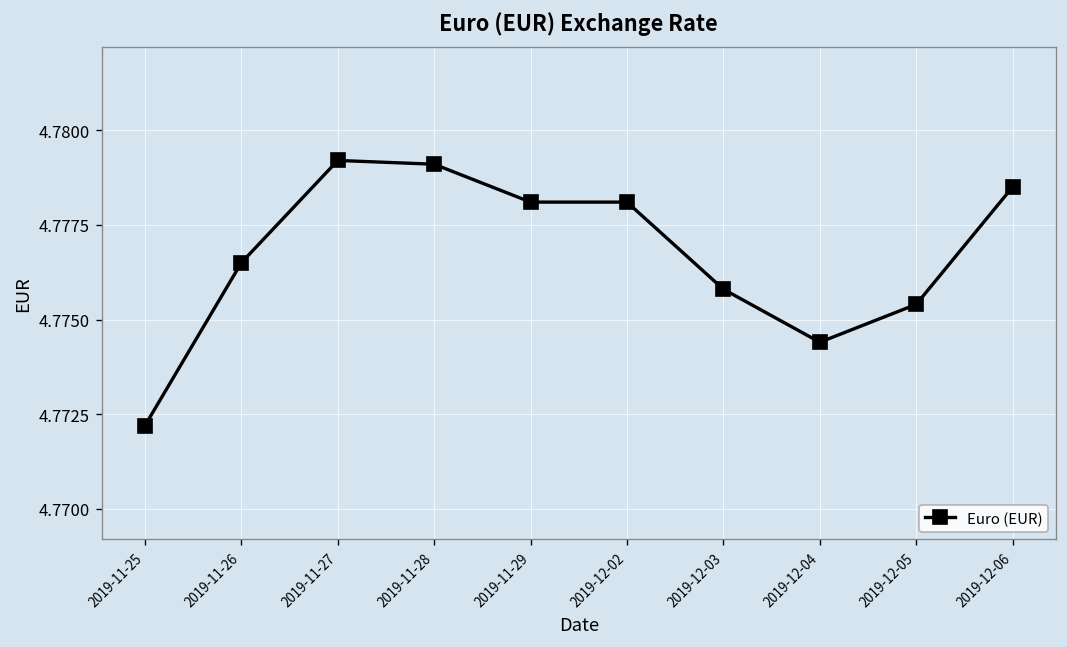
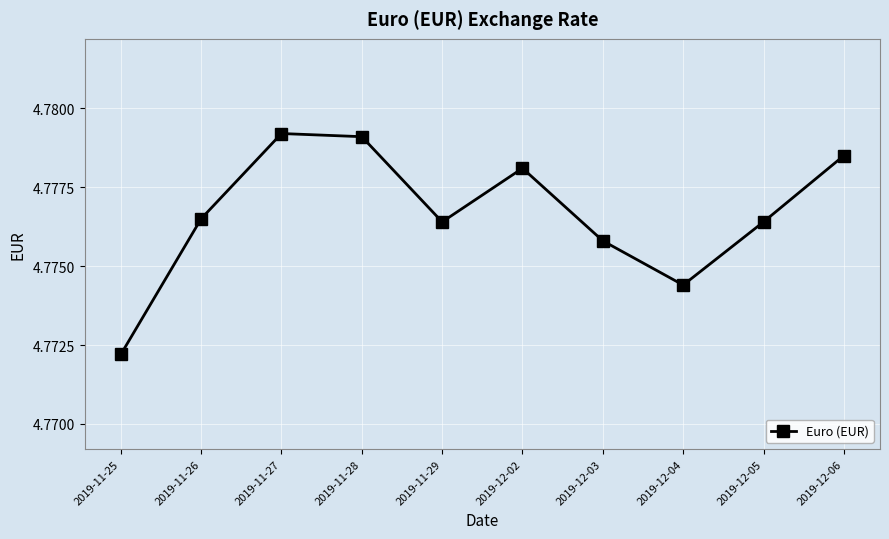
2019-11-29: 4.7781 -> 4.7764
2019-12-05: 4.7754 -> 4.7764
